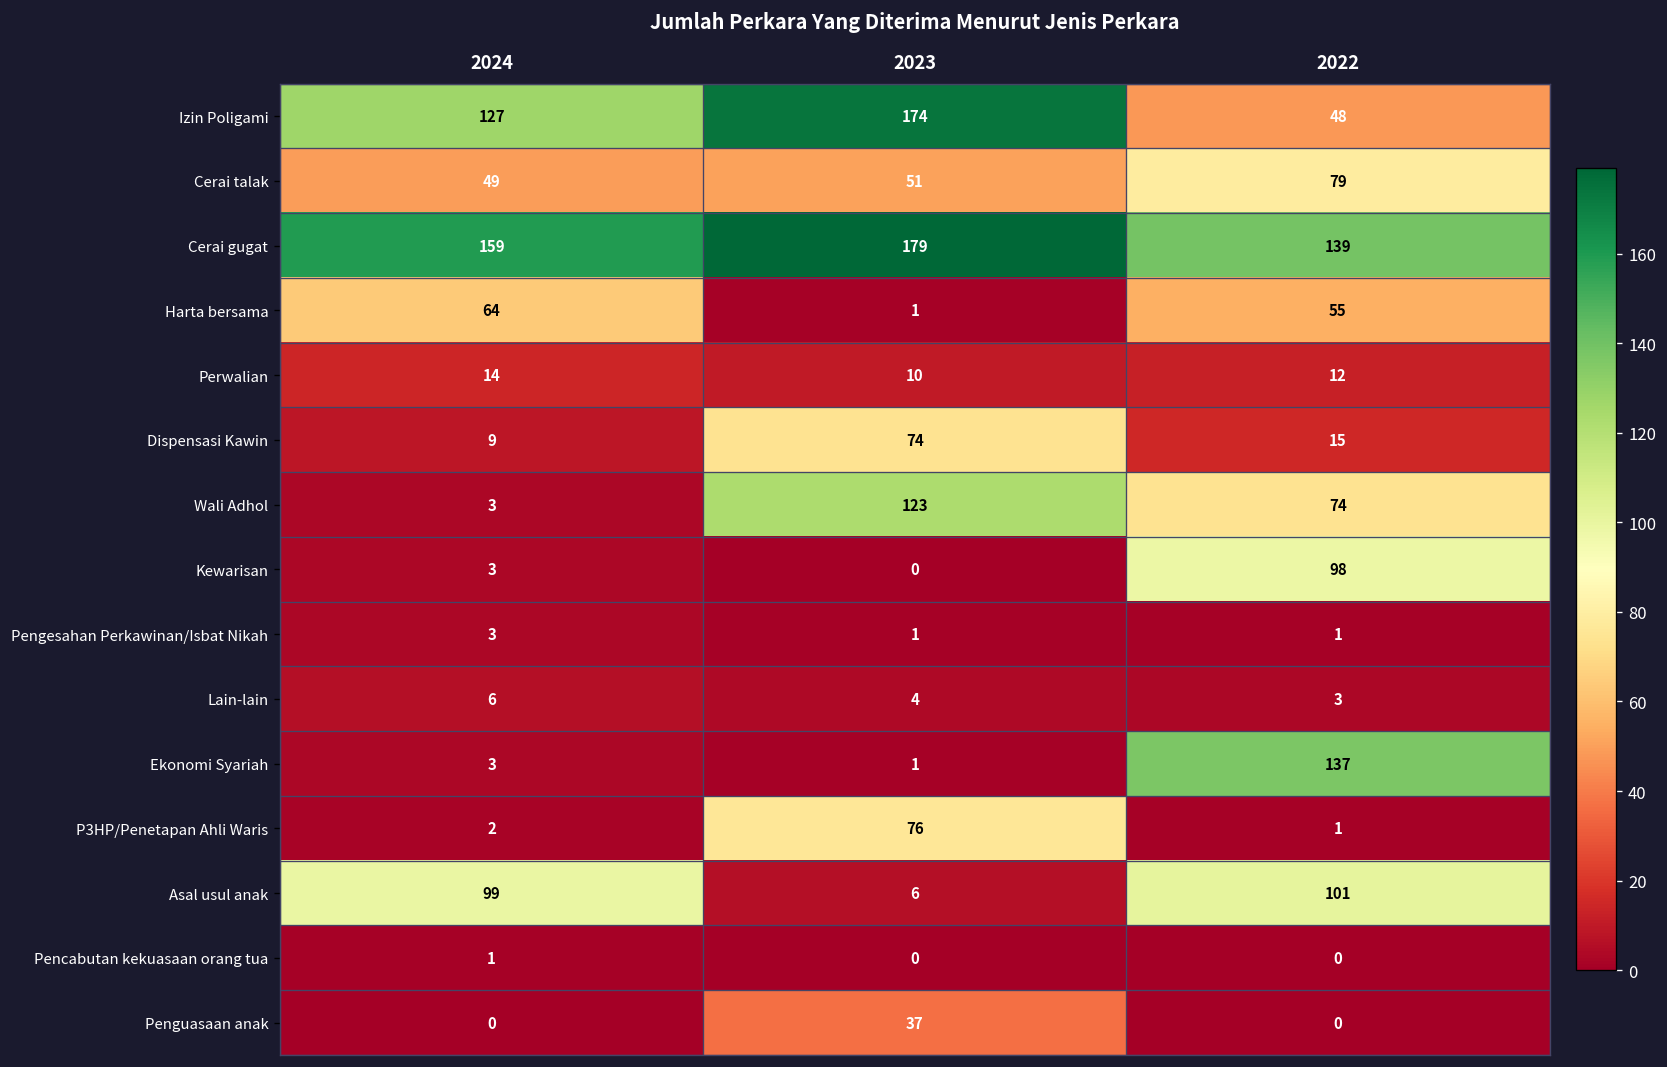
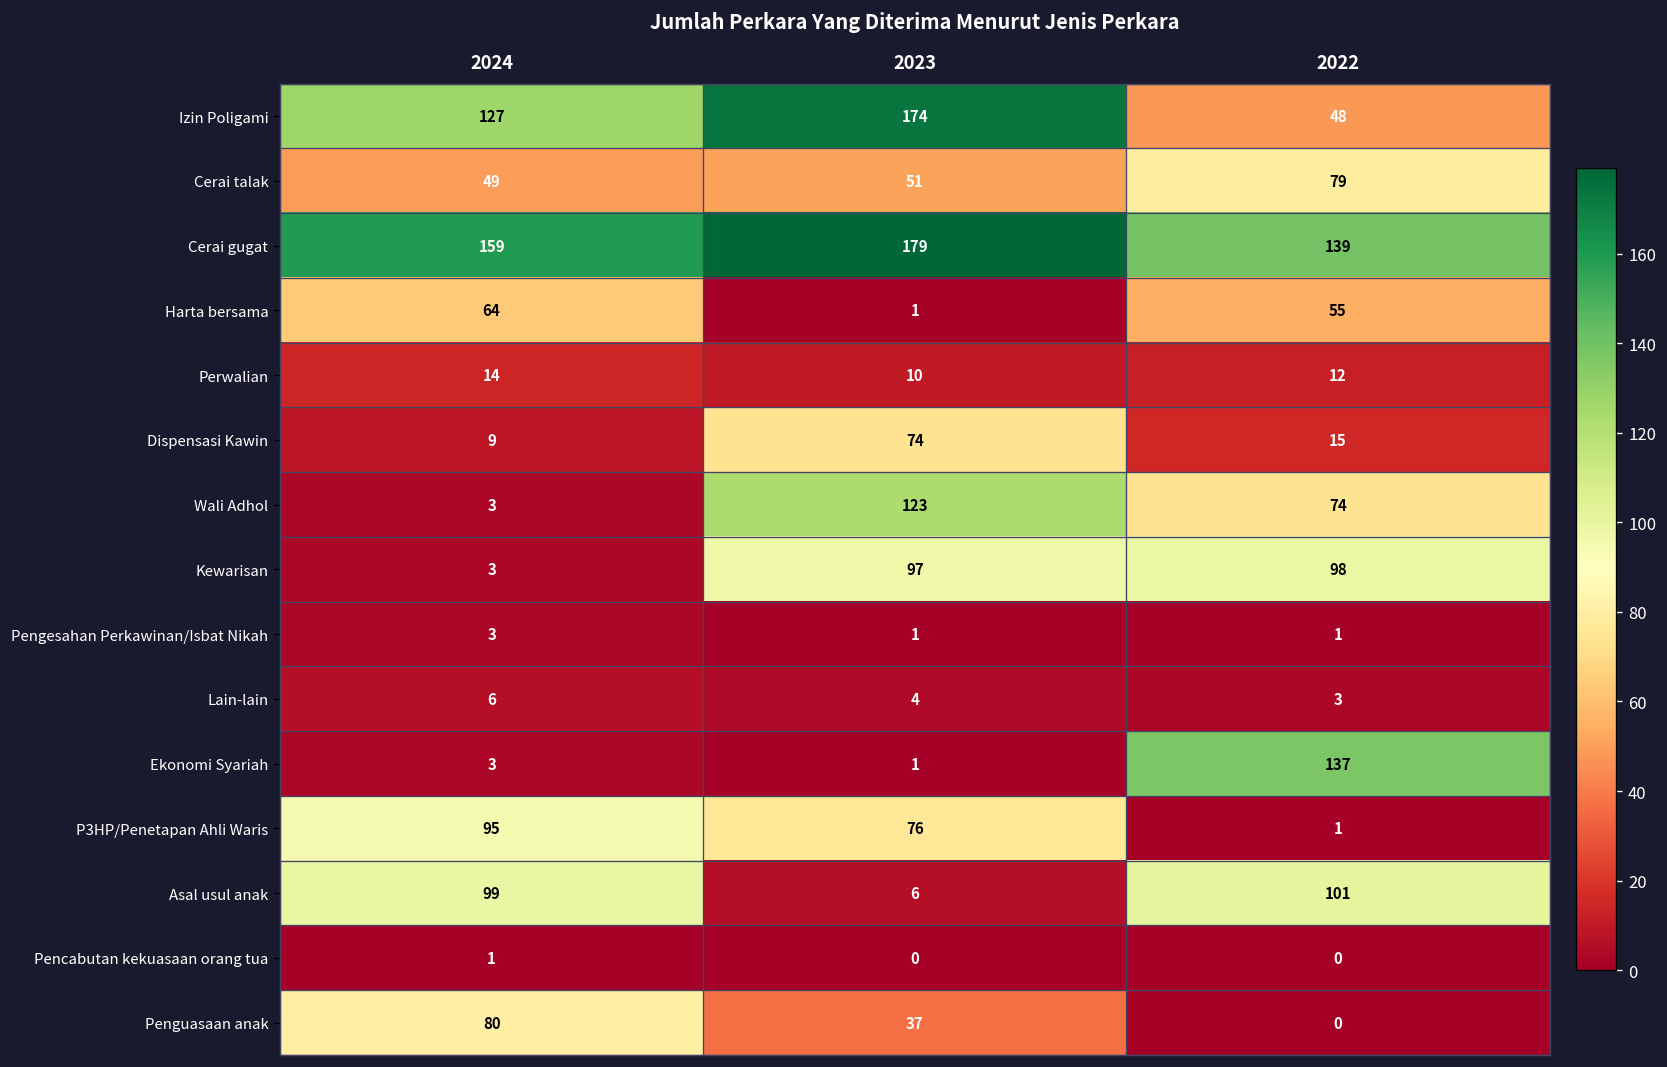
Kewarisan, 2023: 0 -> 97
P3HP/Penetapan Ahli Waris, 2024: 2 -> 95
Penguasaan anak, 2024: 0 -> 80
